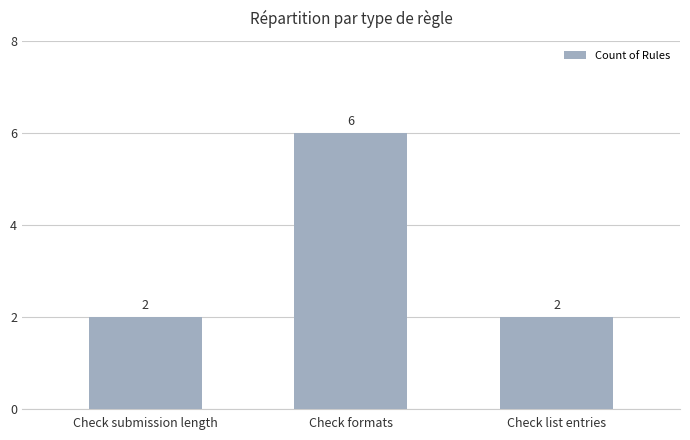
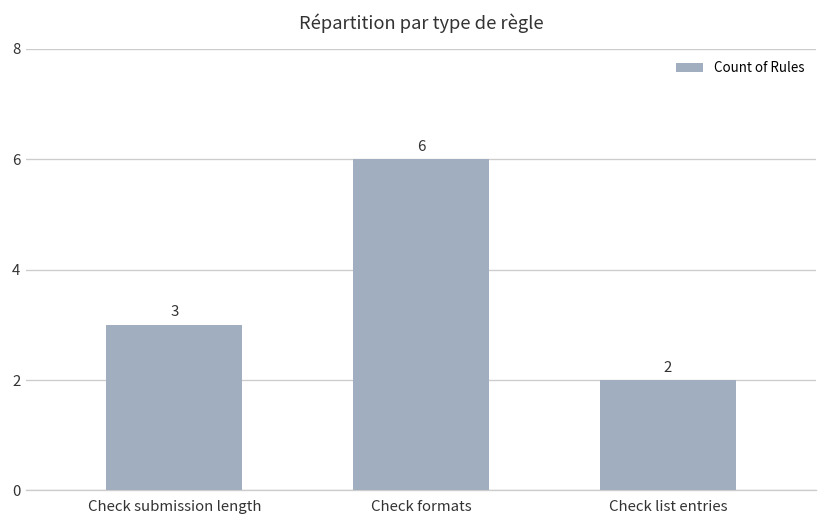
Check submission length: 2 -> 3
